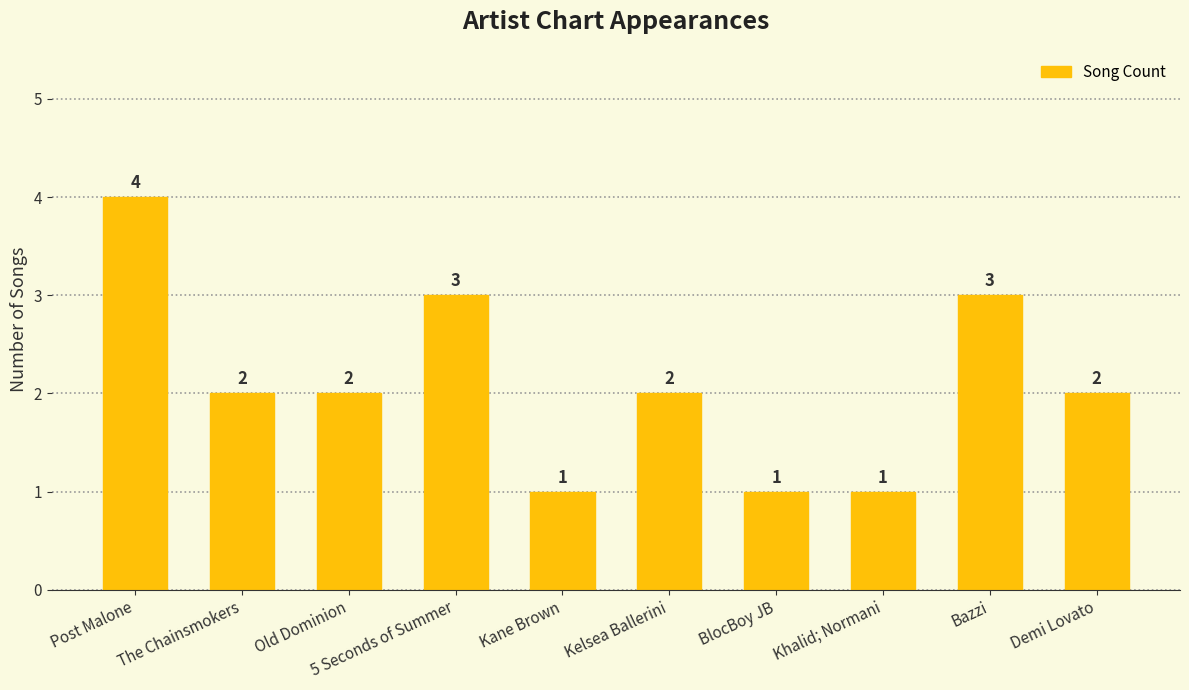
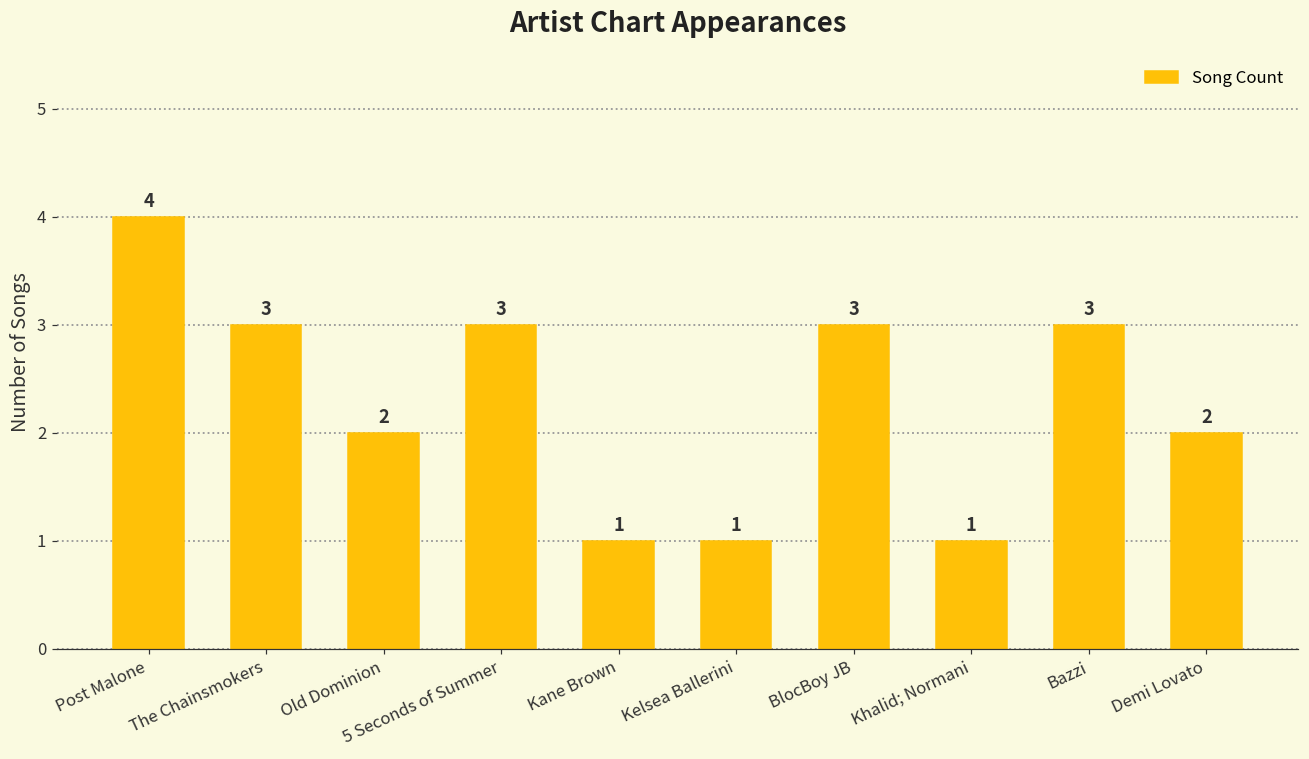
The Chainsmokers: 2 -> 3
Kelsea Ballerini: 2 -> 1
BlocBoy JB: 1 -> 3
